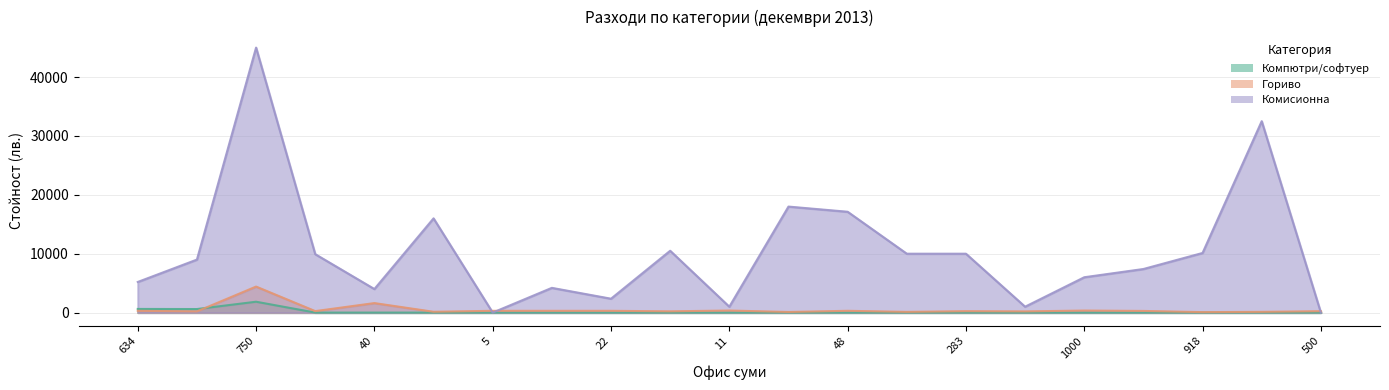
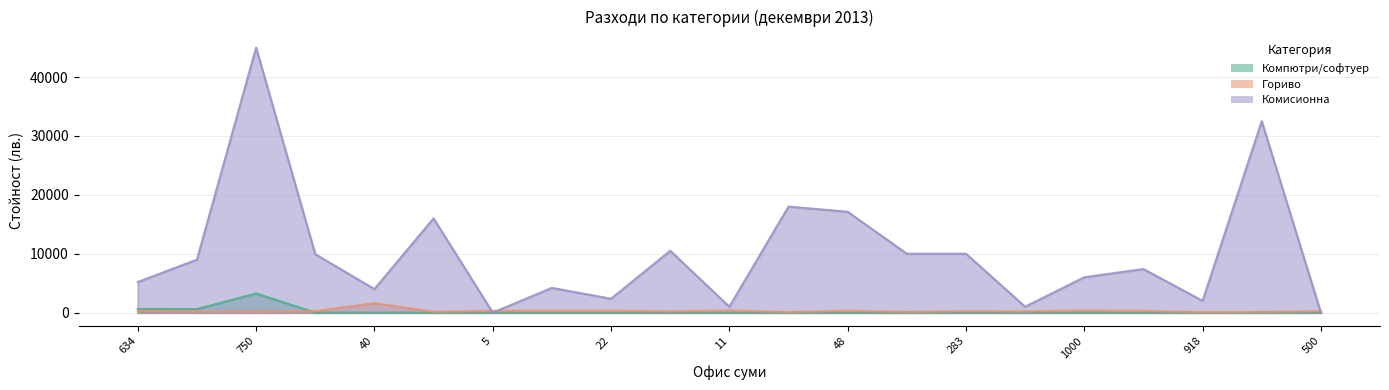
Компютри/софтуер, 750: 2000 -> 3000
Гориво, 750: 4000 -> 0
Комисионна, 918: 10000 -> 2000
